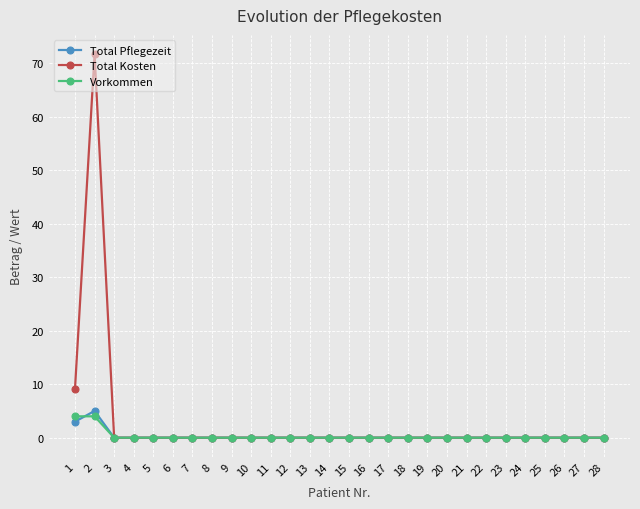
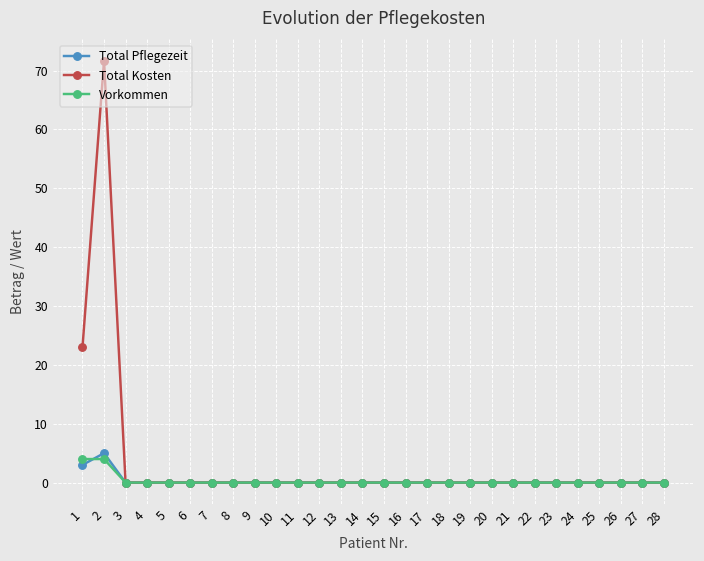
Total Kosten, 1: 9 -> 23
